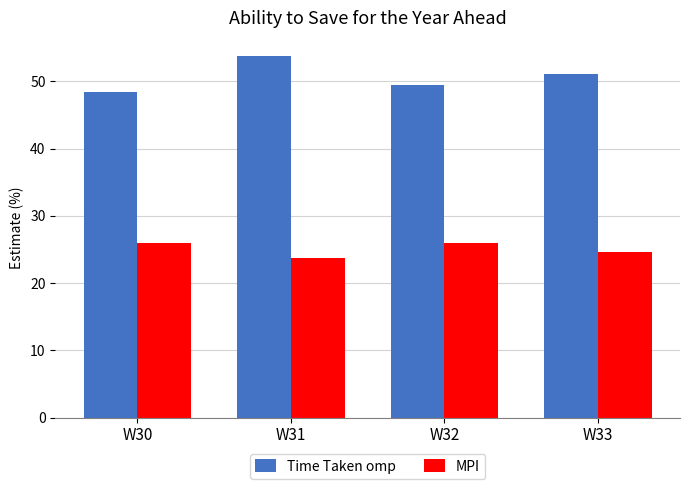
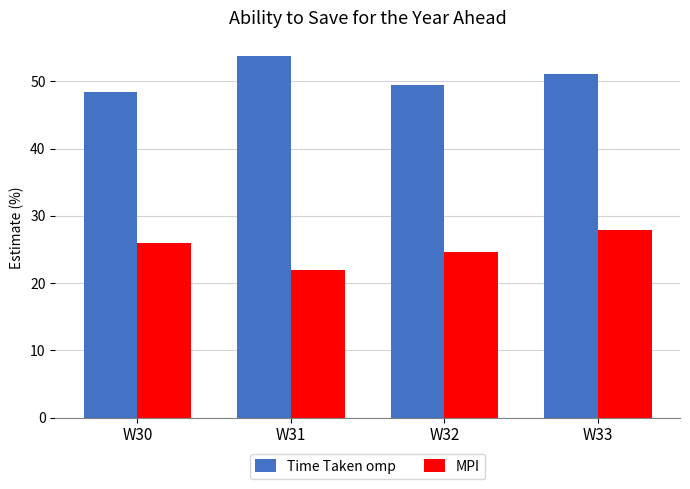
MPI, W31: 24 -> 22
MPI, W32: 26 -> 25
MPI, W33: 25 -> 28
